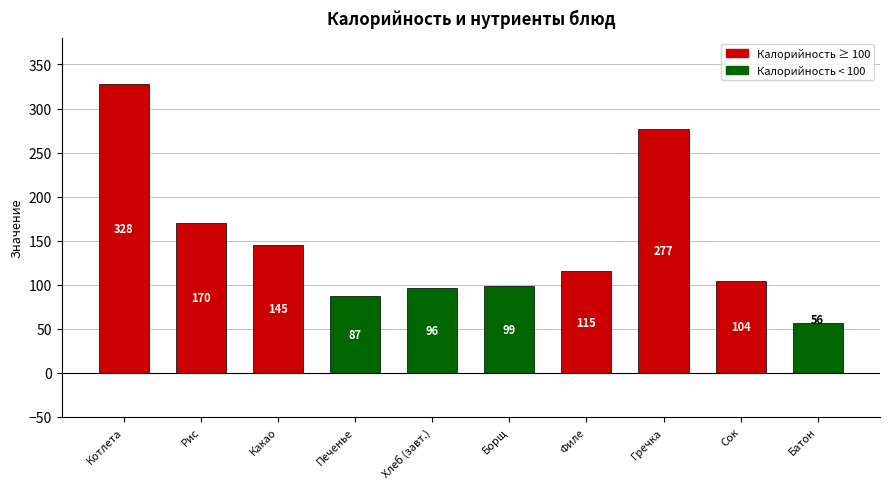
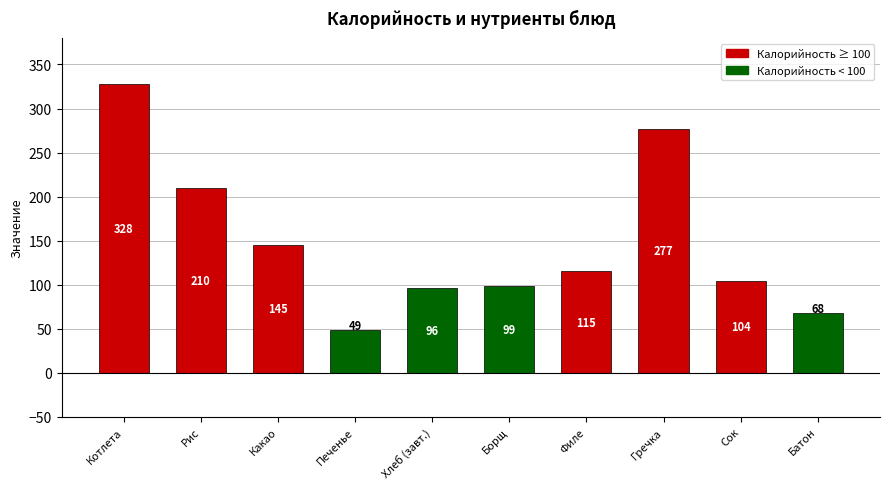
Рис: 170 -> 210
Печенье: 87 -> 49
Батон: 56 -> 68
